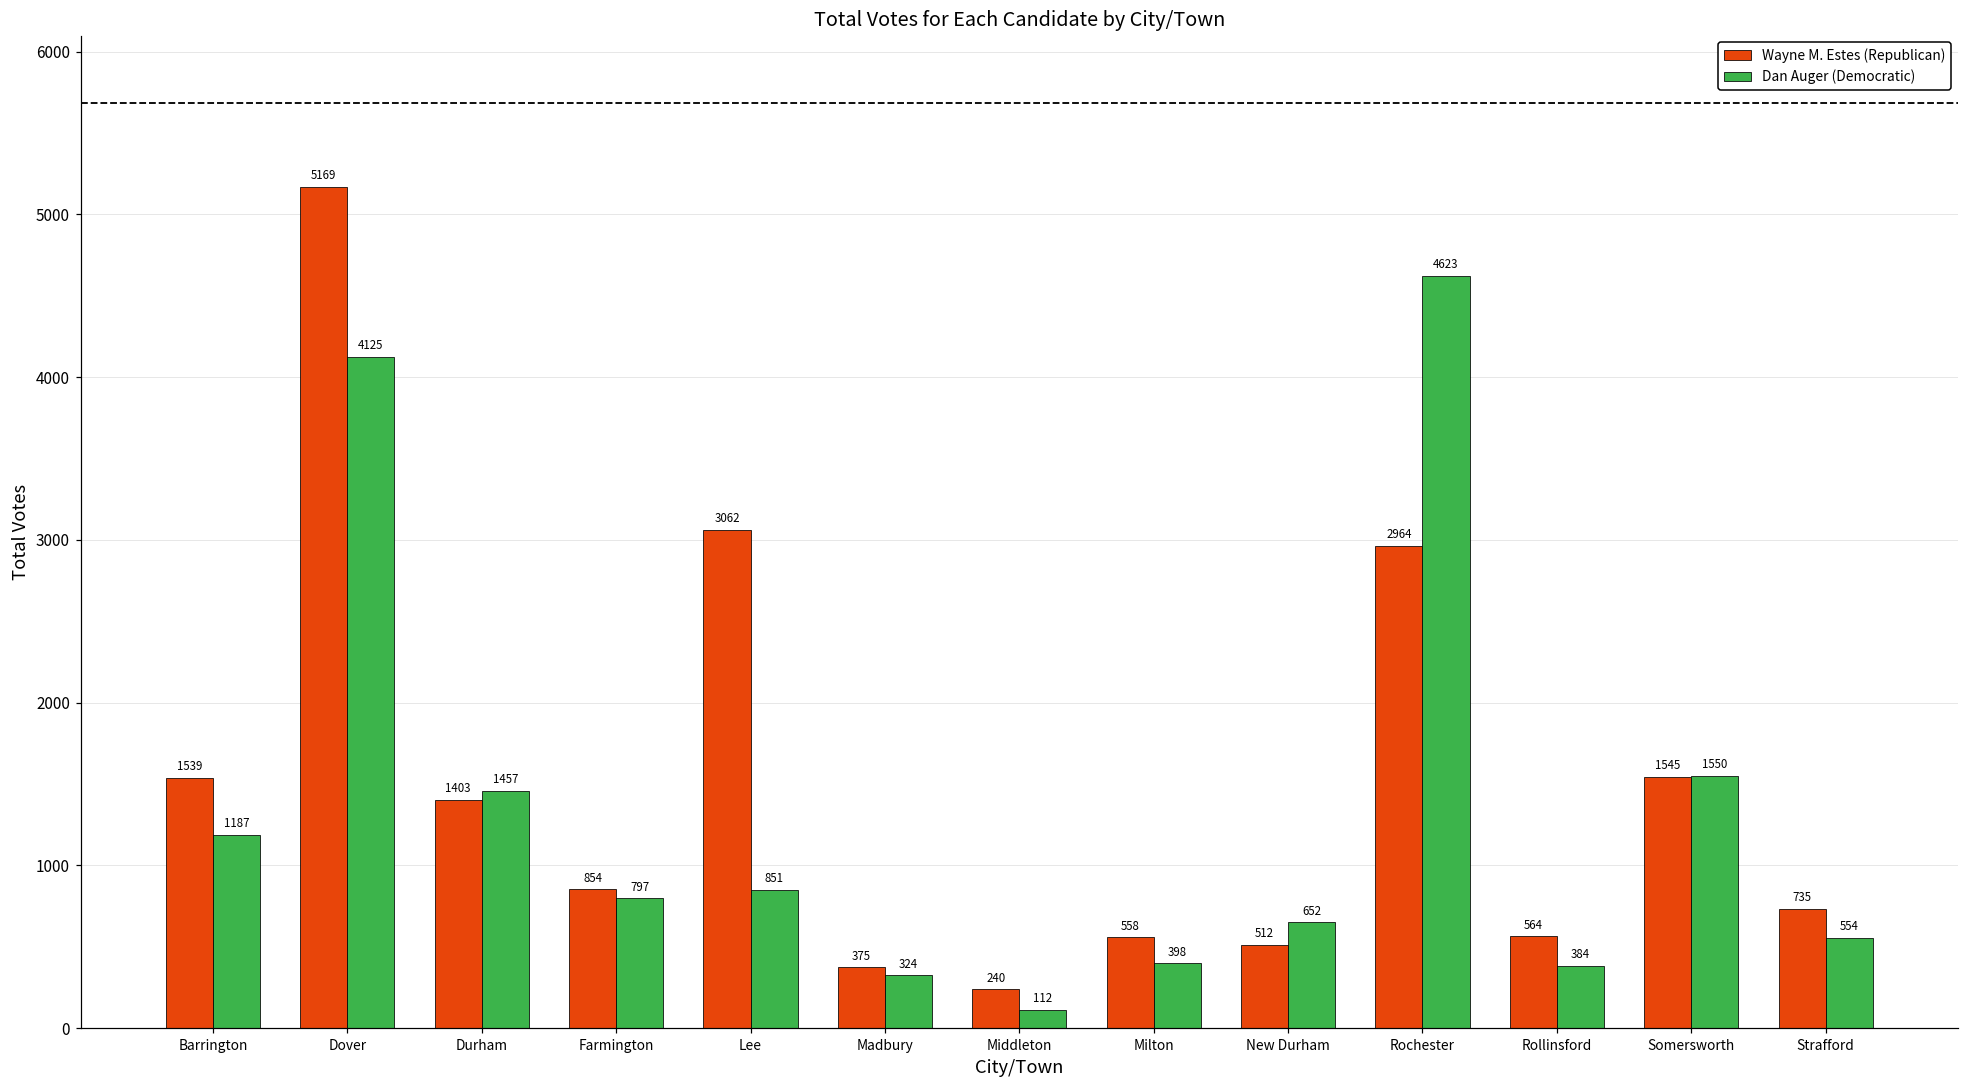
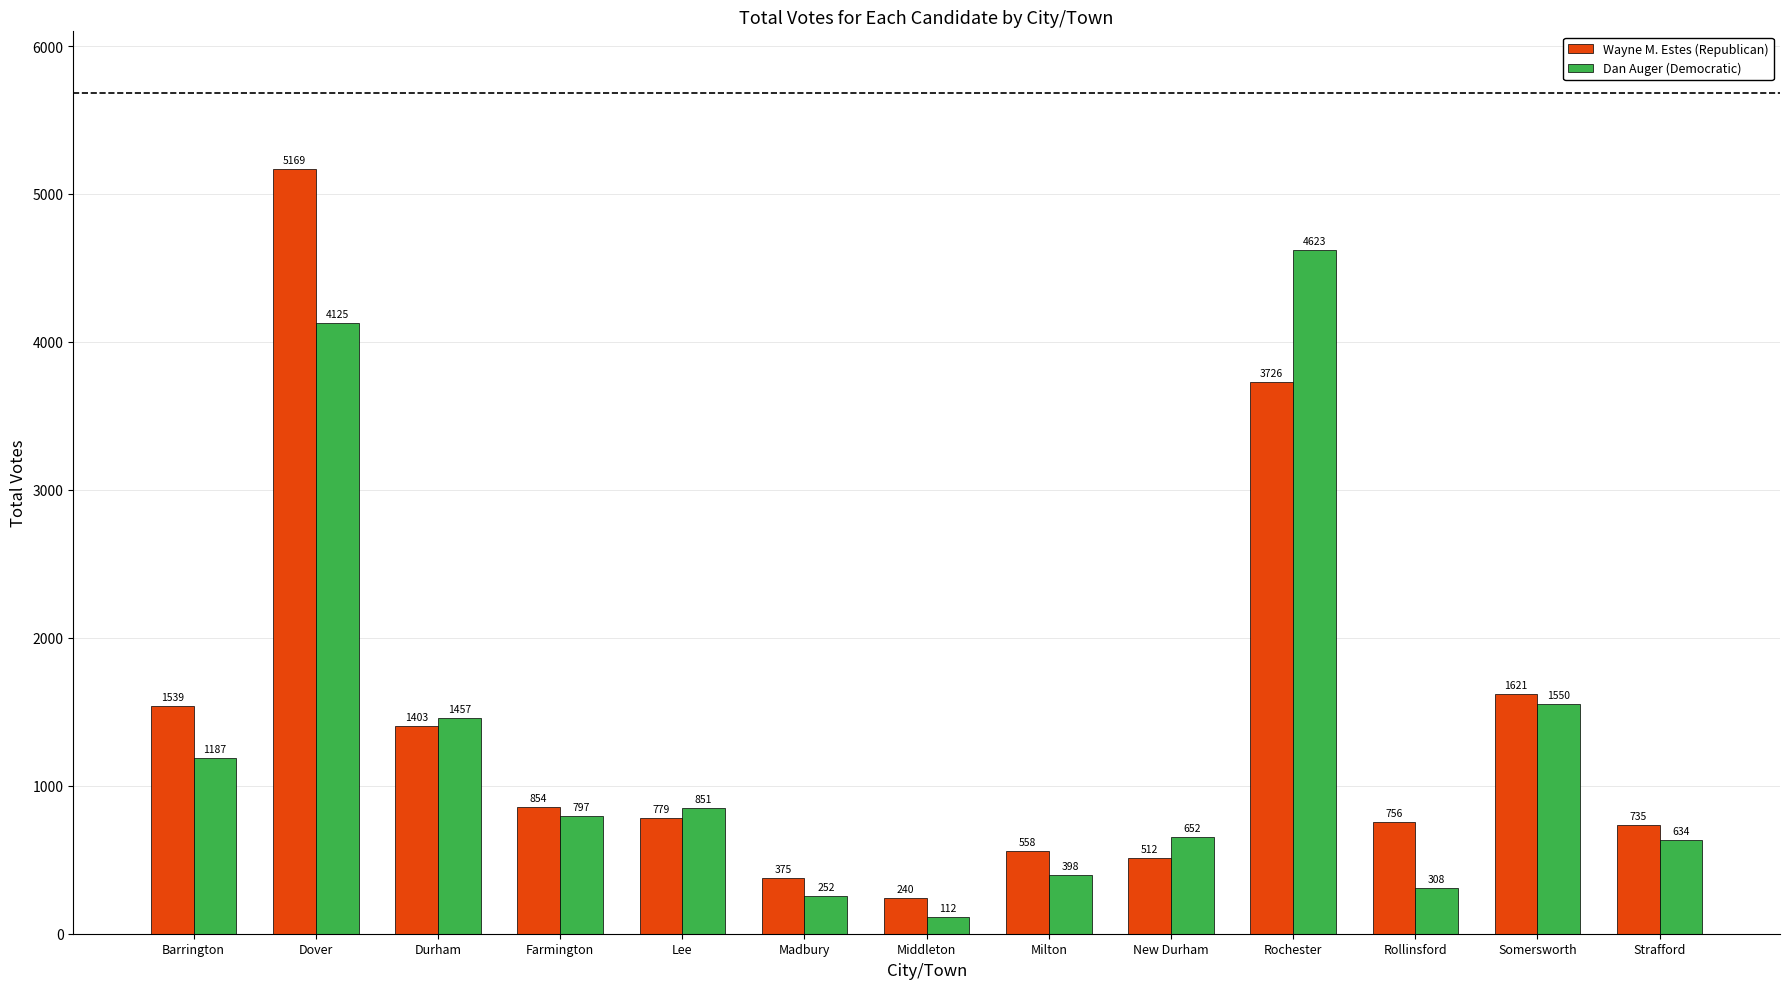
Wayne M. Estes (Republican), Lee: 3062 -> 779
Dan Auger (Democratic), Madbury: 324 -> 252
Wayne M. Estes (Republican), Rochester: 2964 -> 3726
Wayne M. Estes (Republican), Rollinsford: 564 -> 756
Dan Auger (Democratic), Rollinsford: 384 -> 308
Wayne M. Estes (Republican), Somersworth: 1545 -> 1621
Dan Auger (Democratic), Strafford: 554 -> 634
